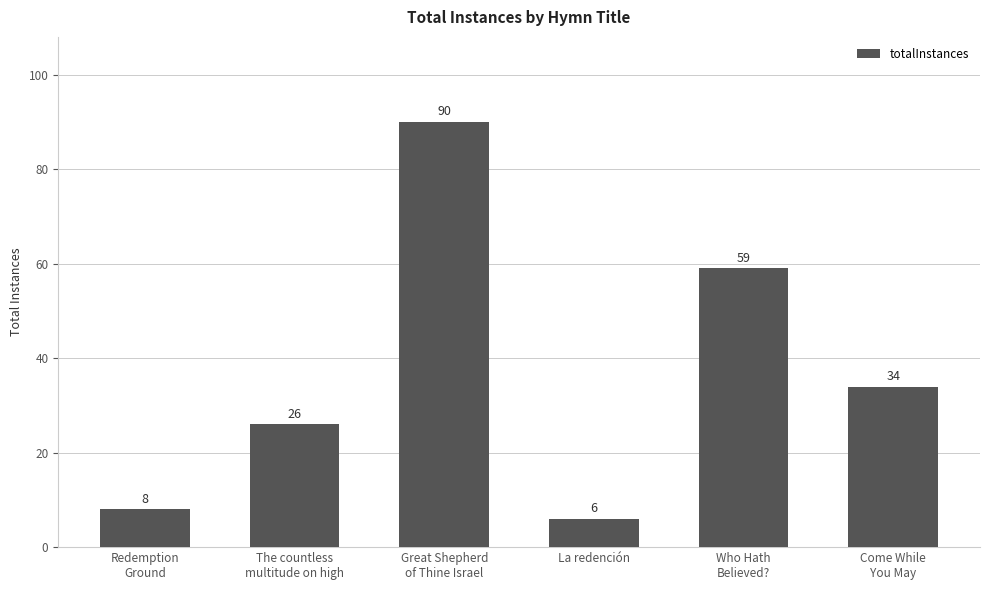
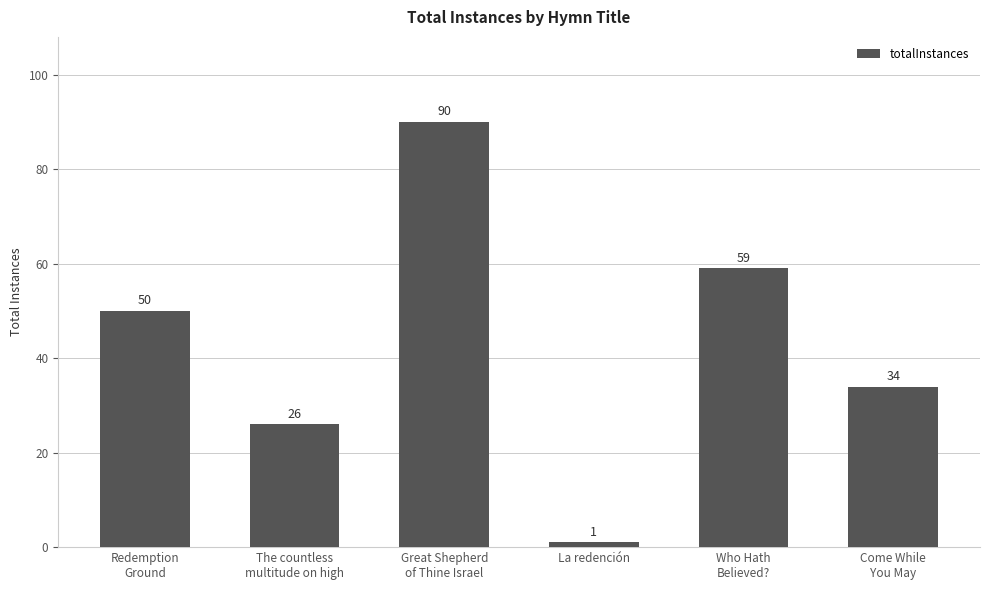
Redemption Ground: 8 -> 50
La redención: 6 -> 1
